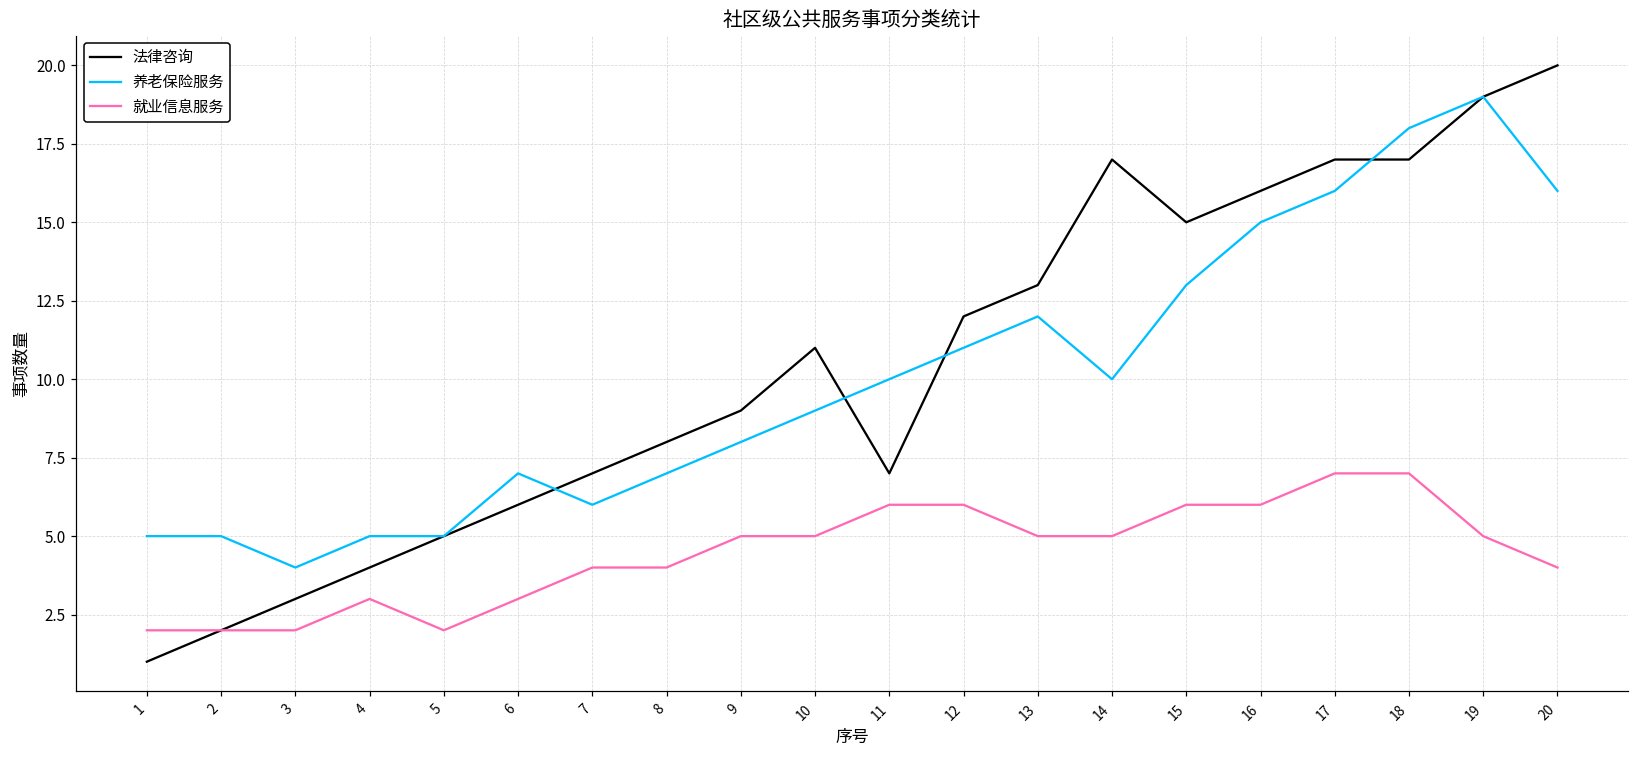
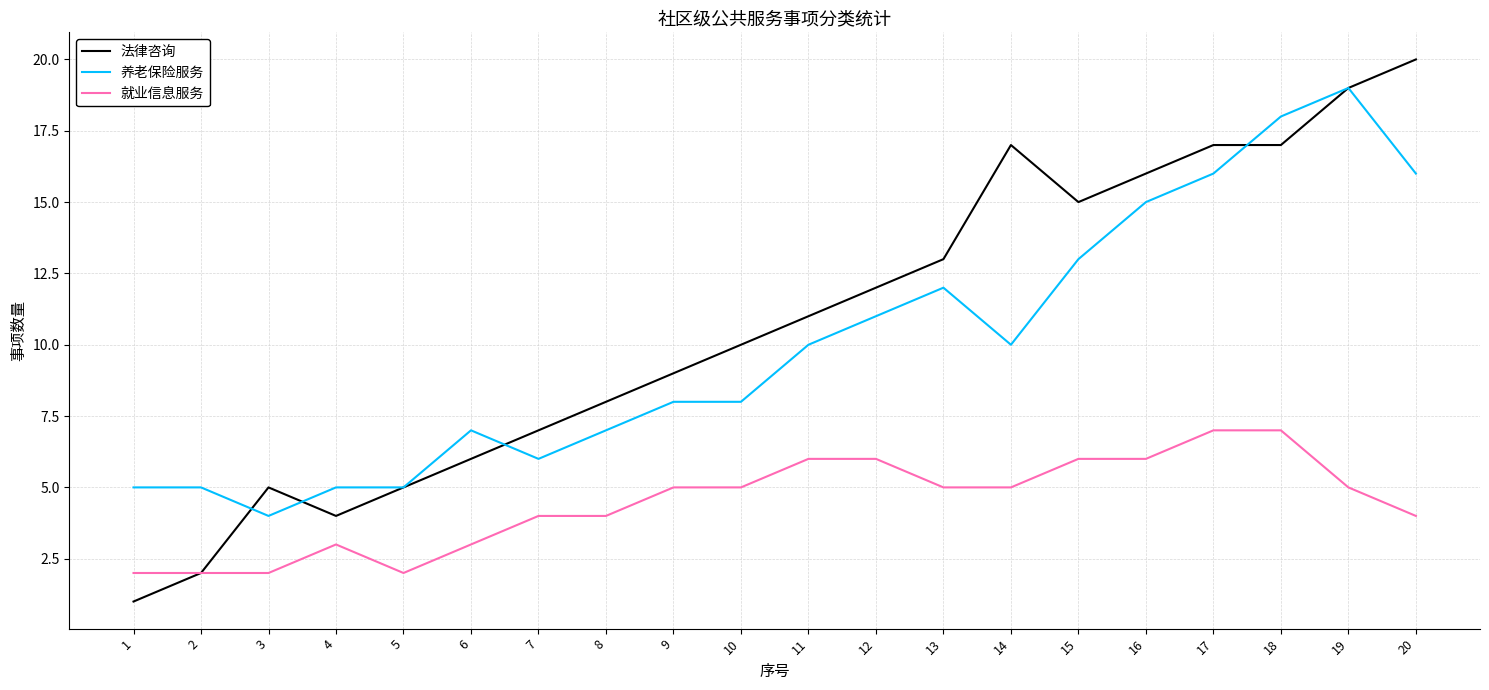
法律咨询, 3: 3 -> 5
法律咨询, 10: 11 -> 10
养老保险服务, 10: 9 -> 8
法律咨询, 11: 7 -> 11
